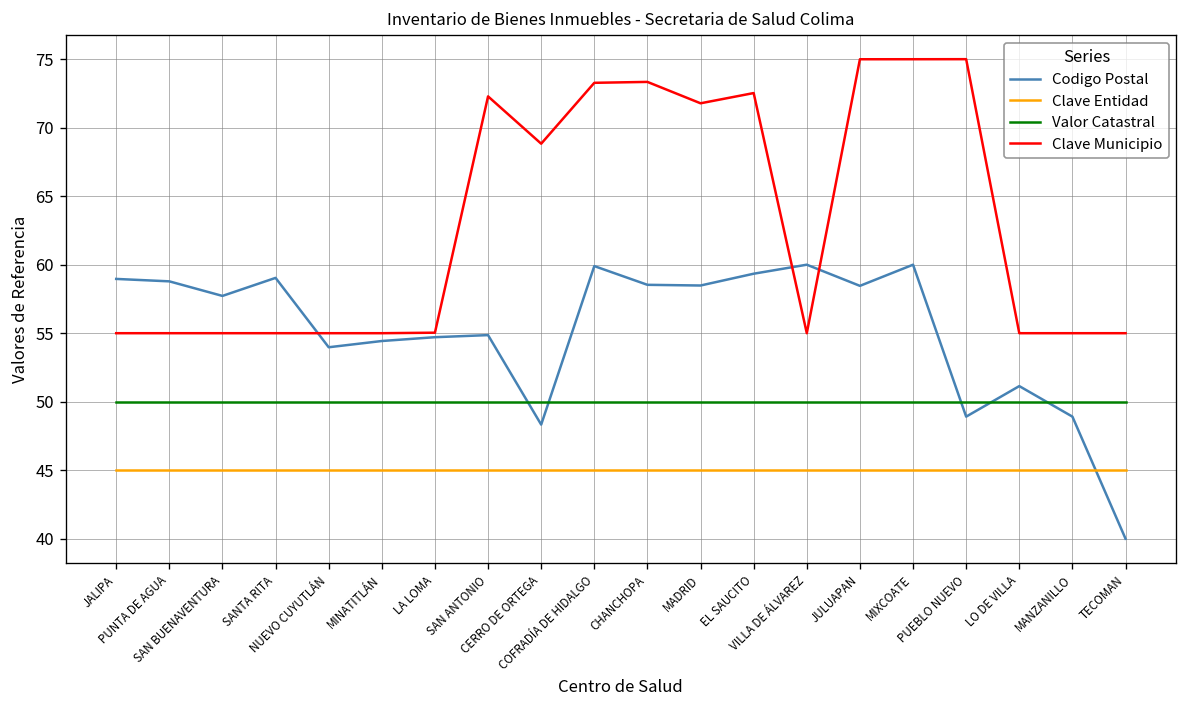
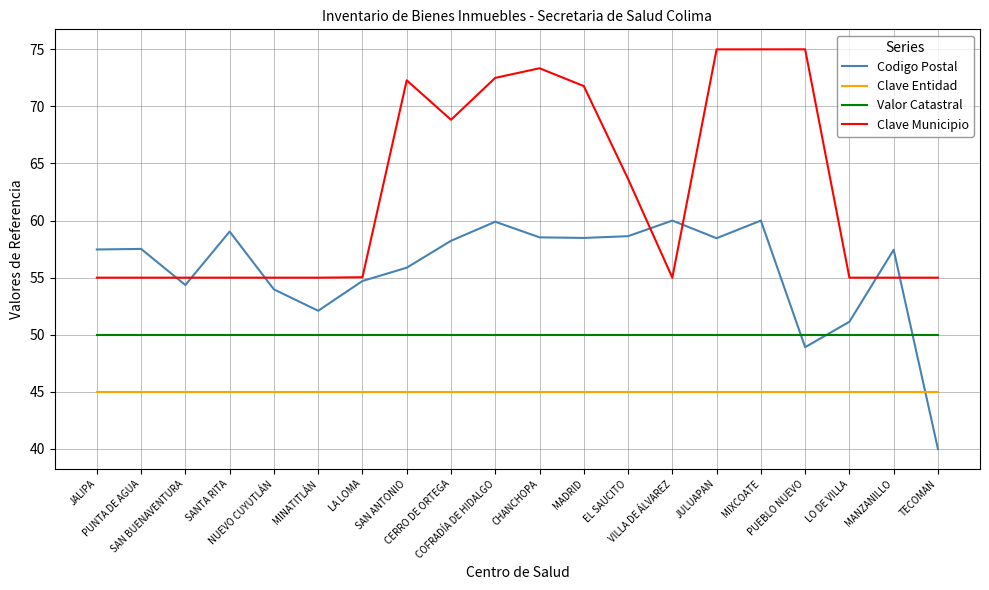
Codigo Postal, JALIPA: 59.0 -> 57.5
Codigo Postal, PUNTA DE AGUA: 58.8 -> 57.5
Codigo Postal, SAN BUENAVENTURA: 57.7 -> 54.4
Codigo Postal, MINATITLÁN: 54.4 -> 52.1
Codigo Postal, SAN ANTONIO: 54.9 -> 55.9
Codigo Postal, CERRO DE ORTEGA: 48.3 -> 58.2
Clave Municipio, COFRADÍA DE HIDALGO: 73.3 -> 72.5
Codigo Postal, EL SAUCITO: 59.3 -> 58.6
Clave Municipio, EL SAUCITO: 72.5 -> 63.6
Codigo Postal, MANZANILLO: 48.9 -> 57.4
